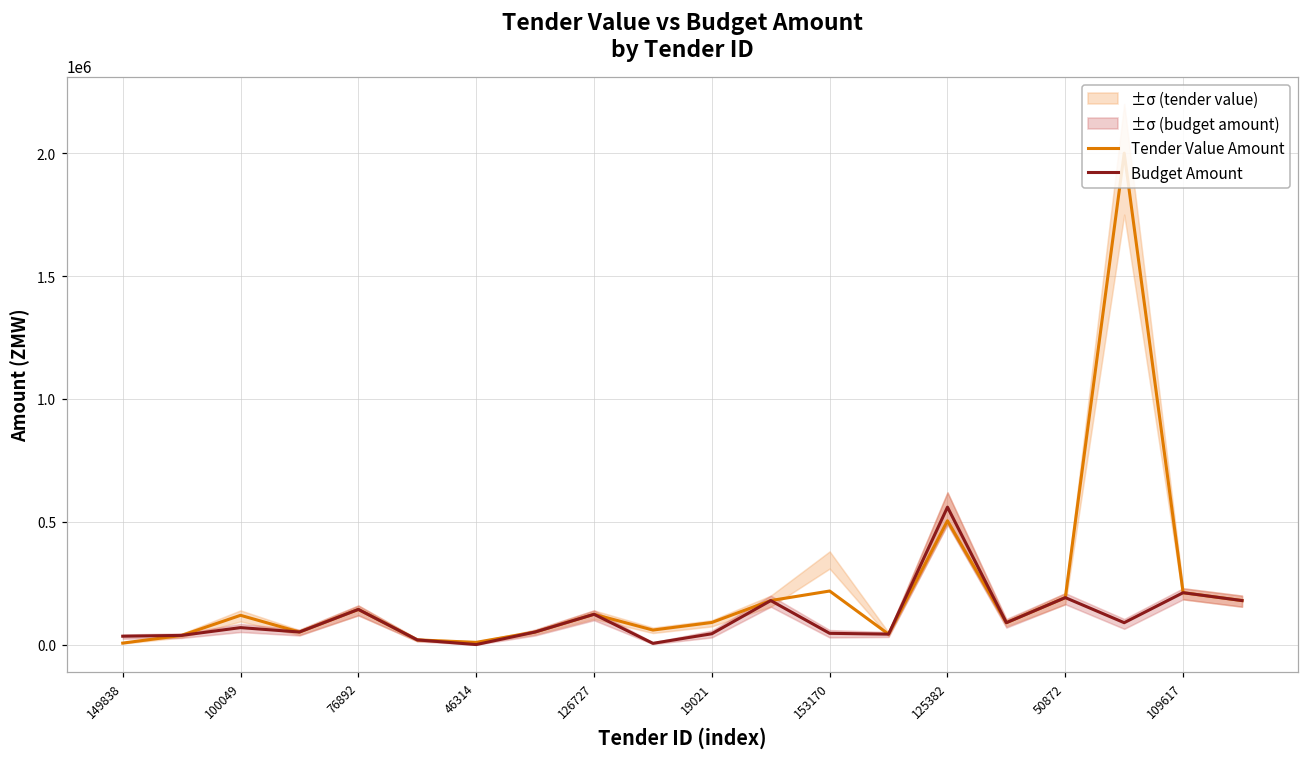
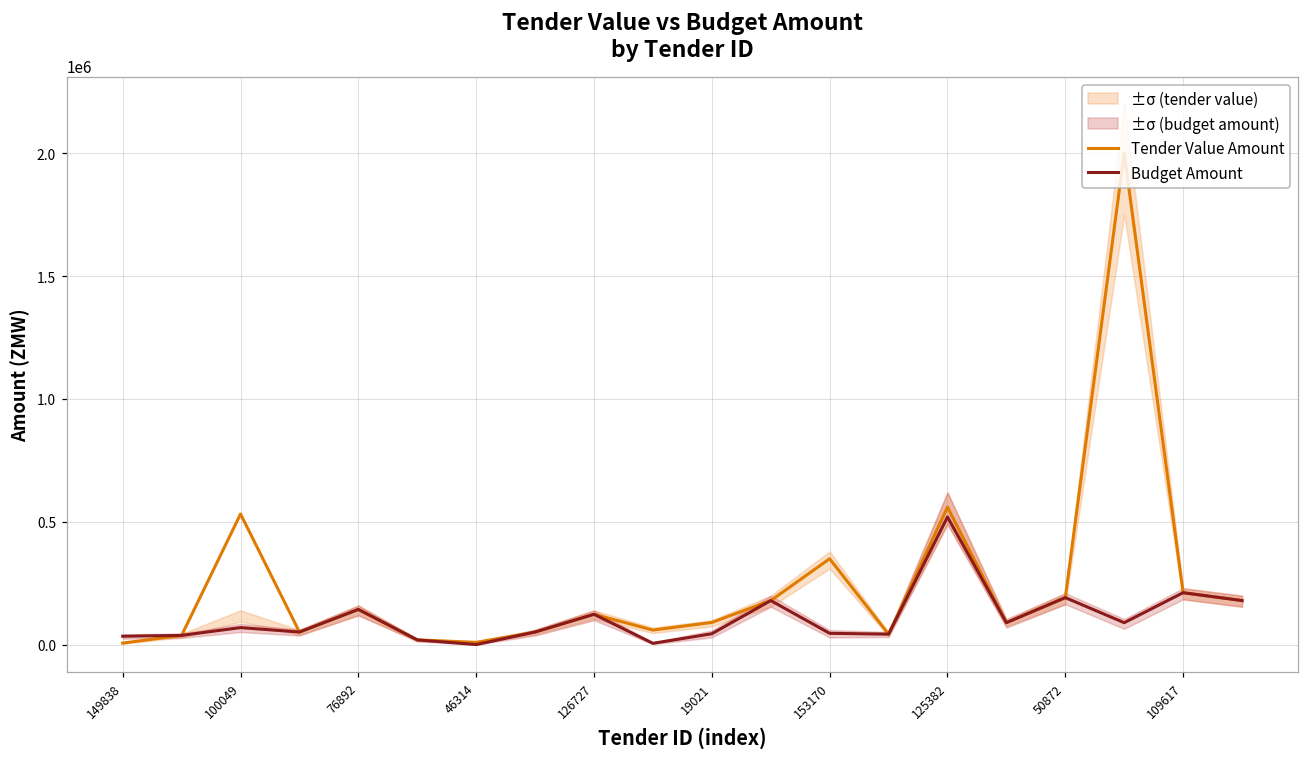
Tender Value Amount, 100049: 120000 -> 530000
Tender Value Amount, 153170: 220000 -> 350000
Tender Value Amount, 125382: 500000 -> 560000
Budget Amount, 125382: 560000 -> 520000
